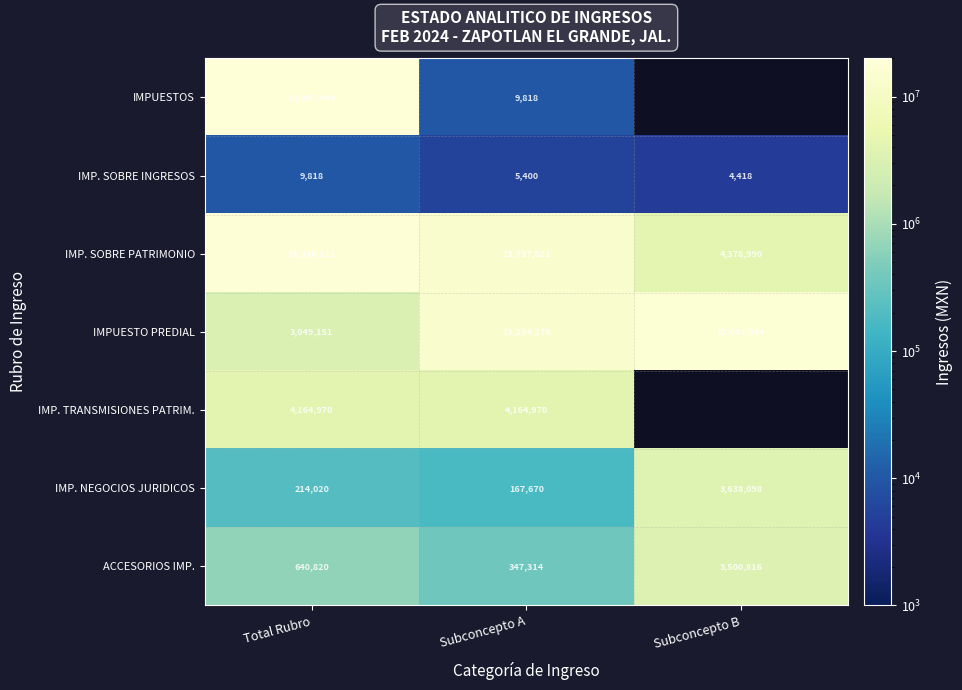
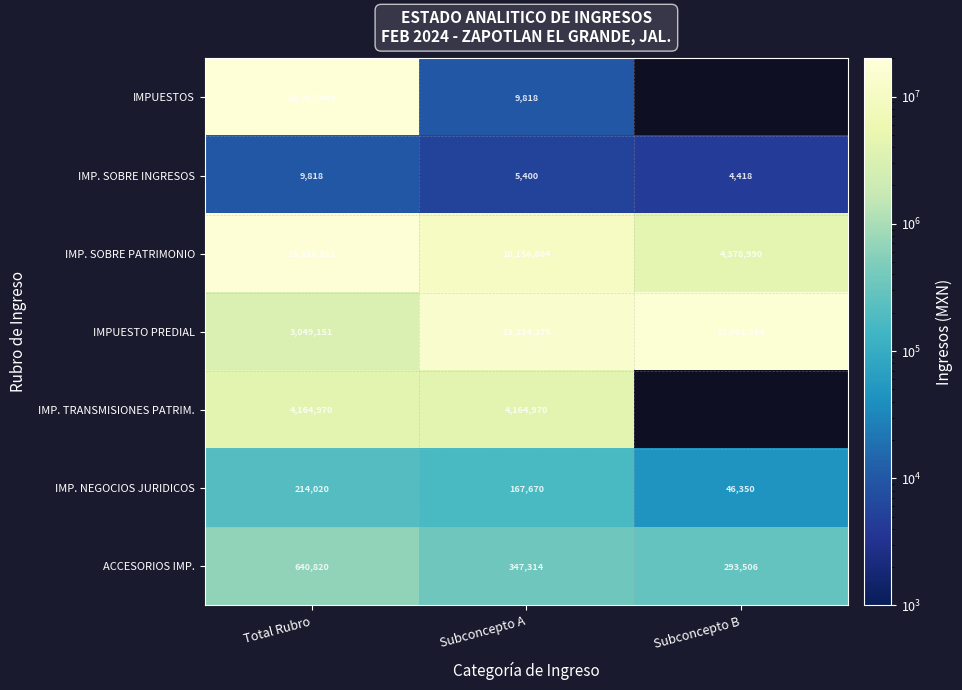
IMP. SOBRE PATRIMONIO, Subconcepto A: 13,937,821 -> 10,156,804
IMP. NEGOCIOS JURIDICOS, Subconcepto B: 3,638,098 -> 46,350
ACCESORIOS IMP., Subconcepto B: 3,500,816 -> 293,506
